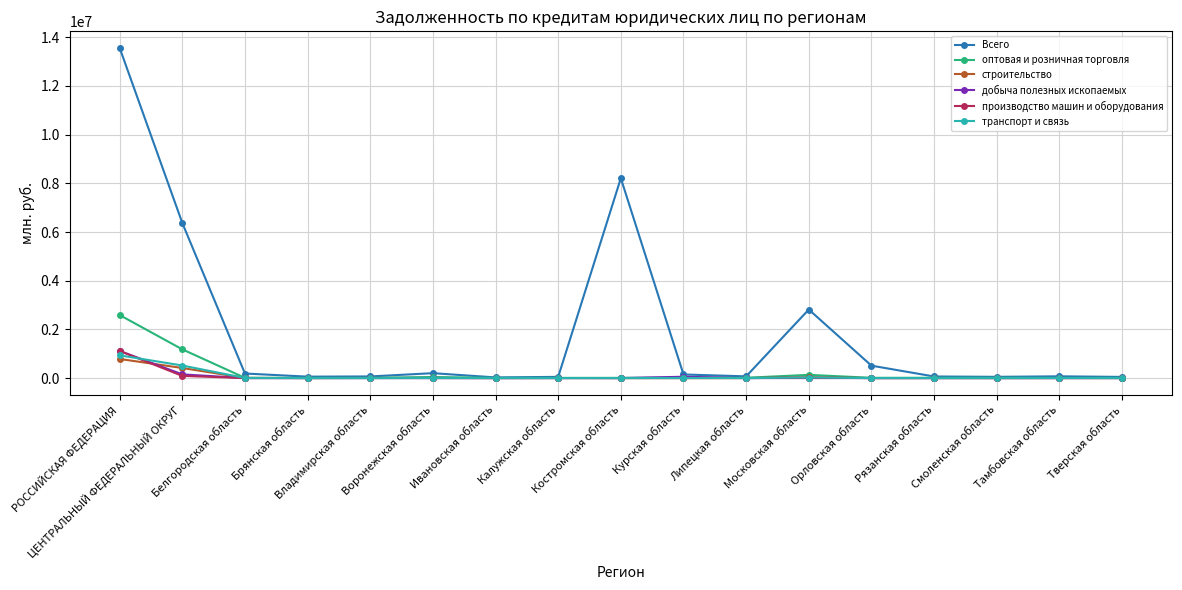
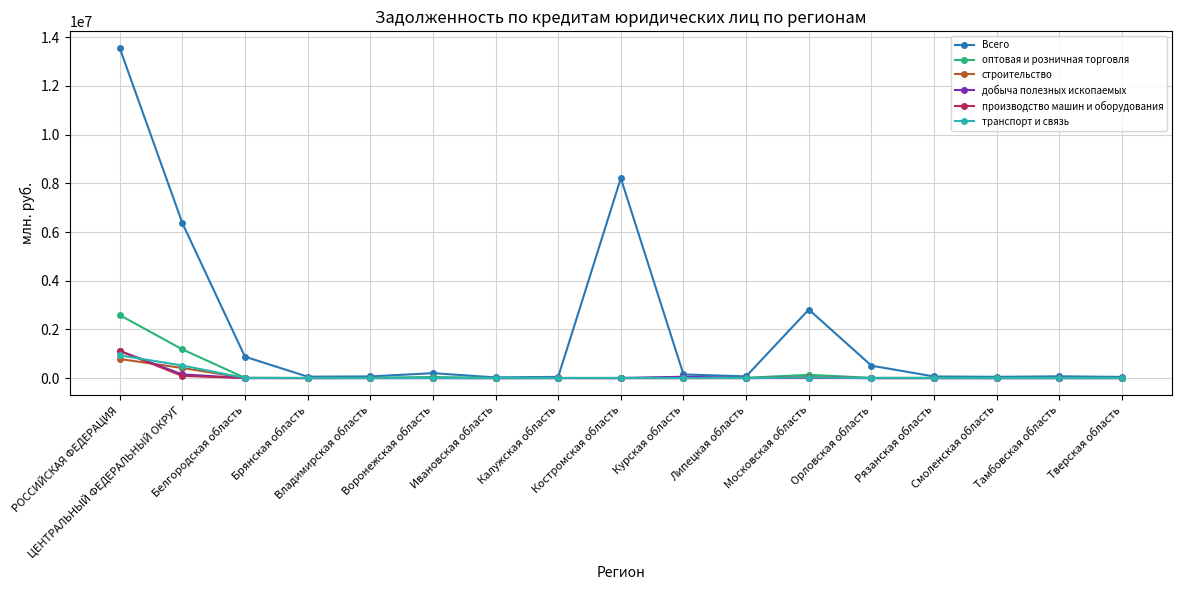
Всего, Белгородская область: 200000 -> 900000
